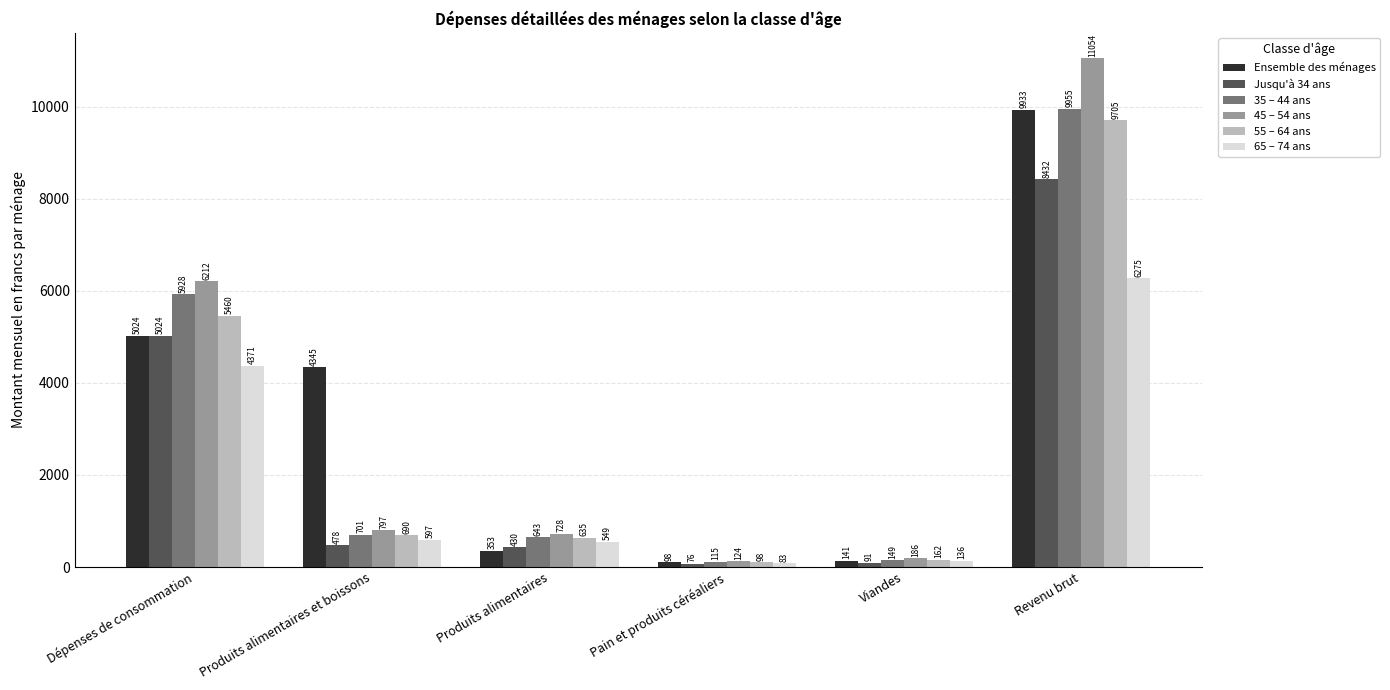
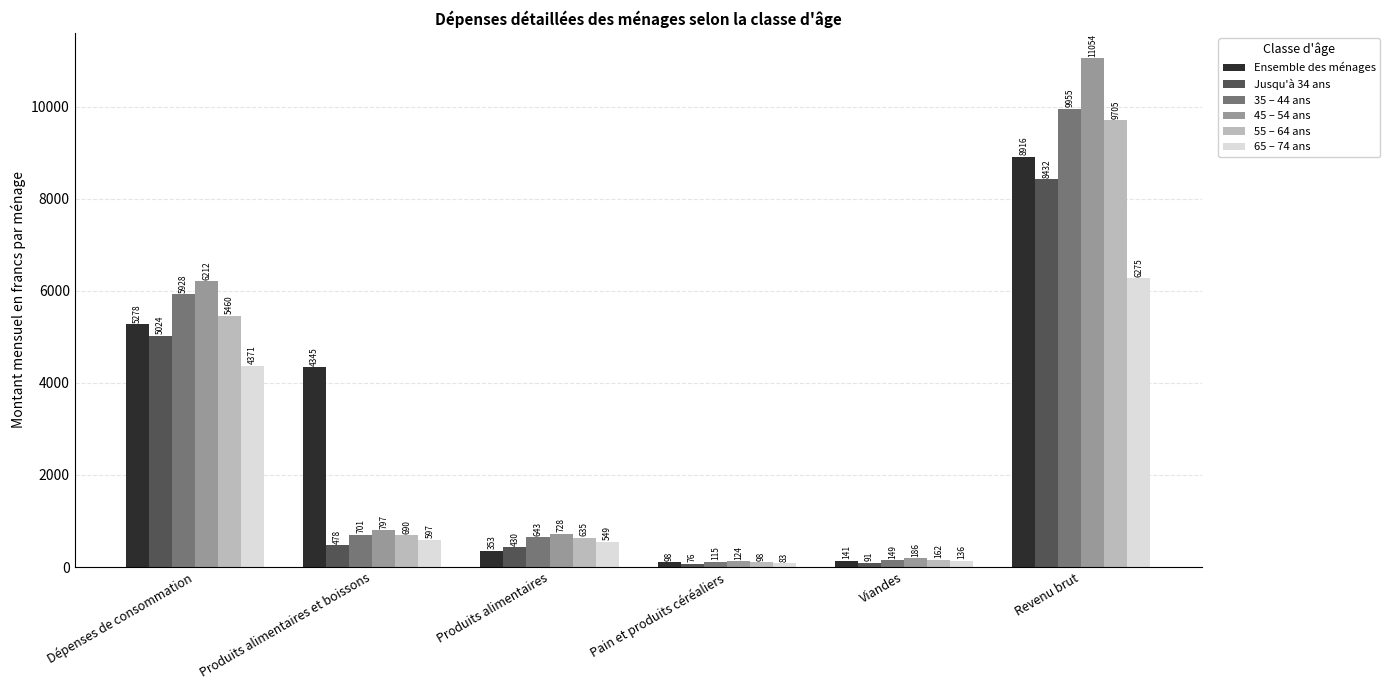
Ensemble des ménages, Dépenses de consommation: 5024 -> 5278
Ensemble des ménages, Revenu brut: 9933 -> 8916
